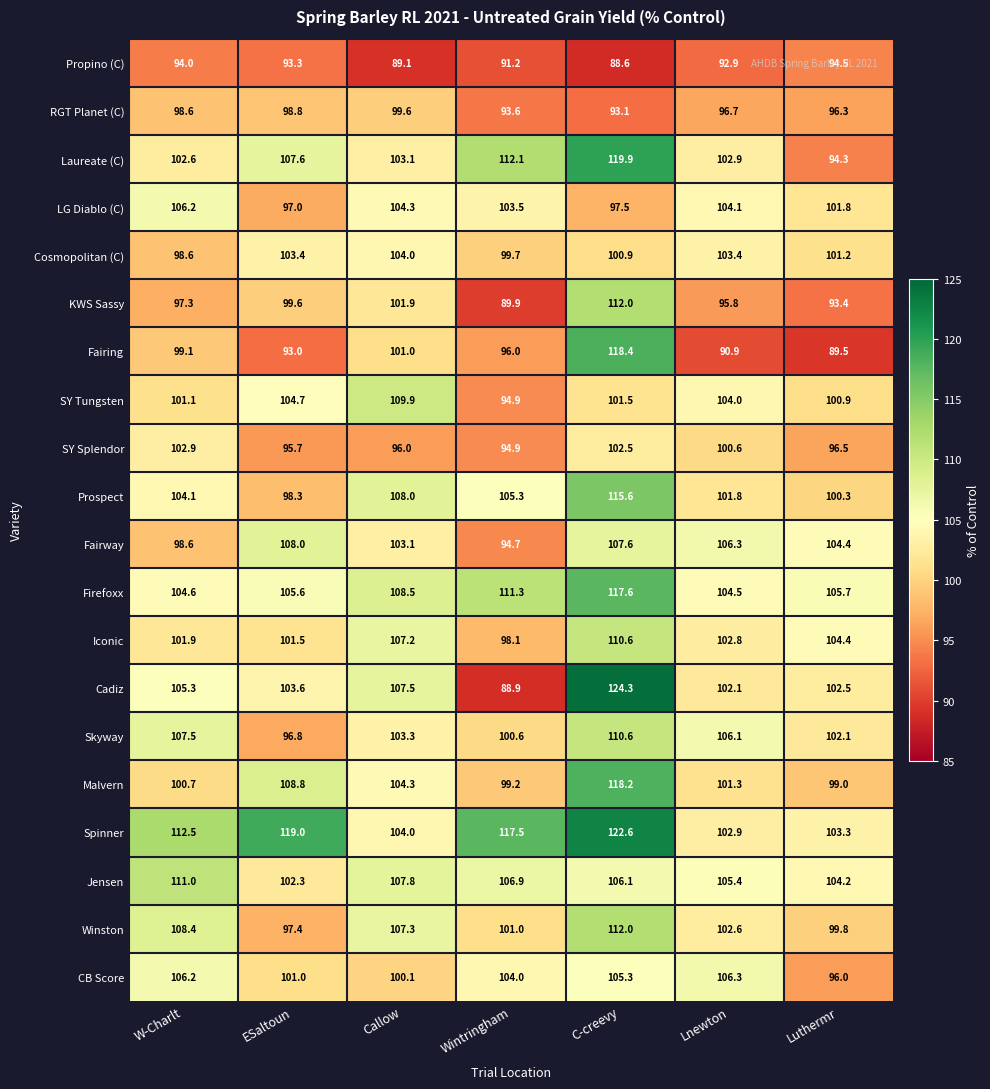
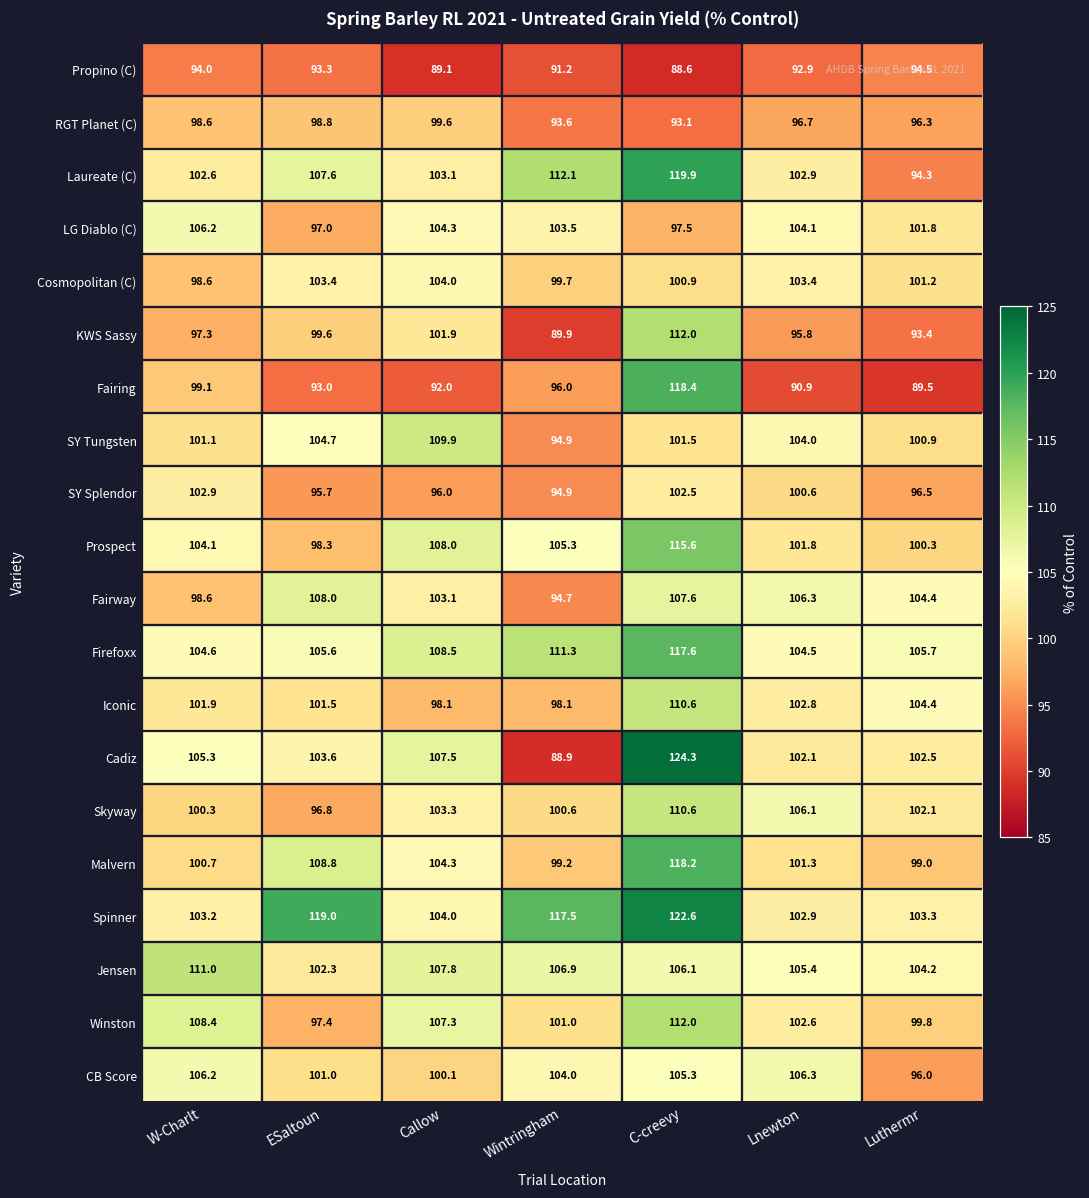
Fairing, Callow: 101.0 -> 92.0
Iconic, Callow: 107.2 -> 98.1
Skyway, W-Charlt: 107.5 -> 100.3
Spinner, W-Charlt: 112.5 -> 103.2
